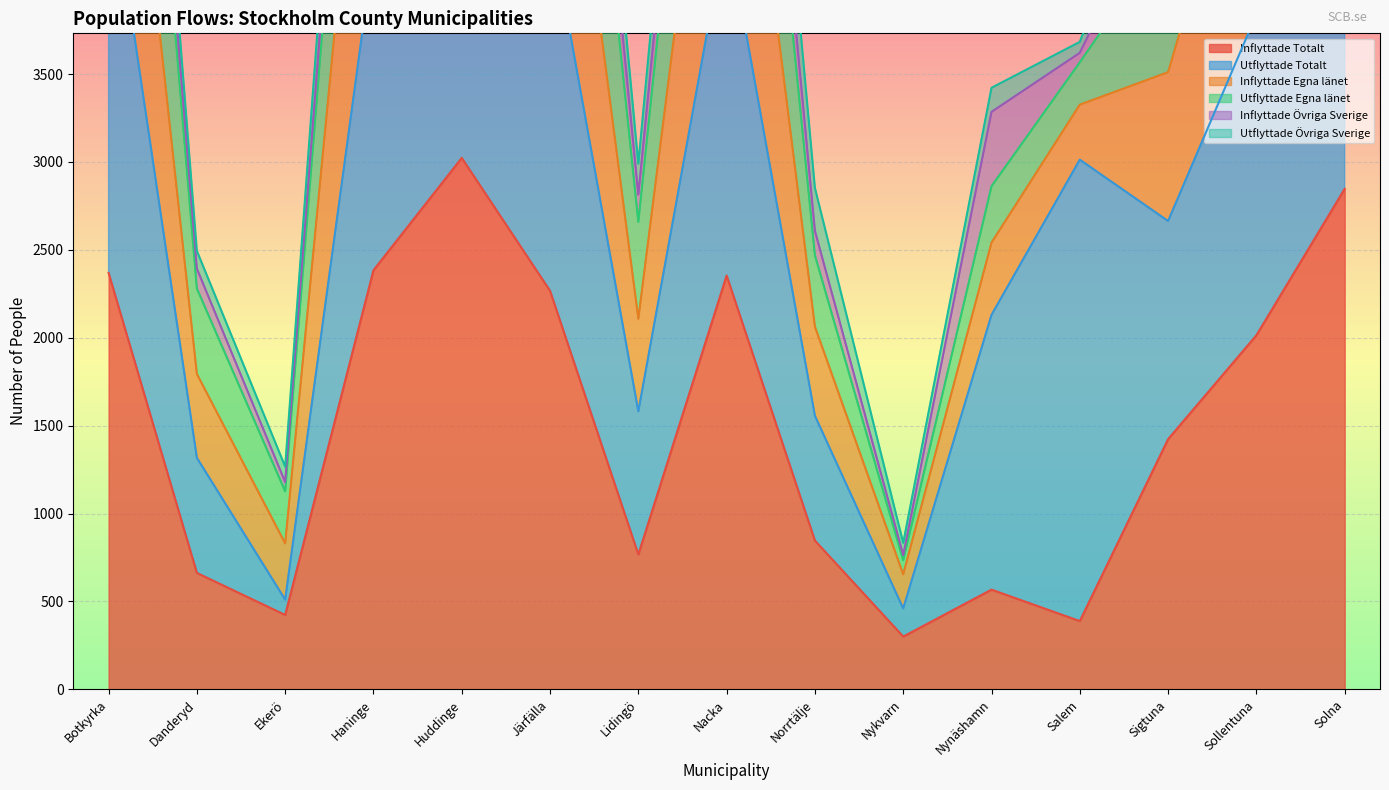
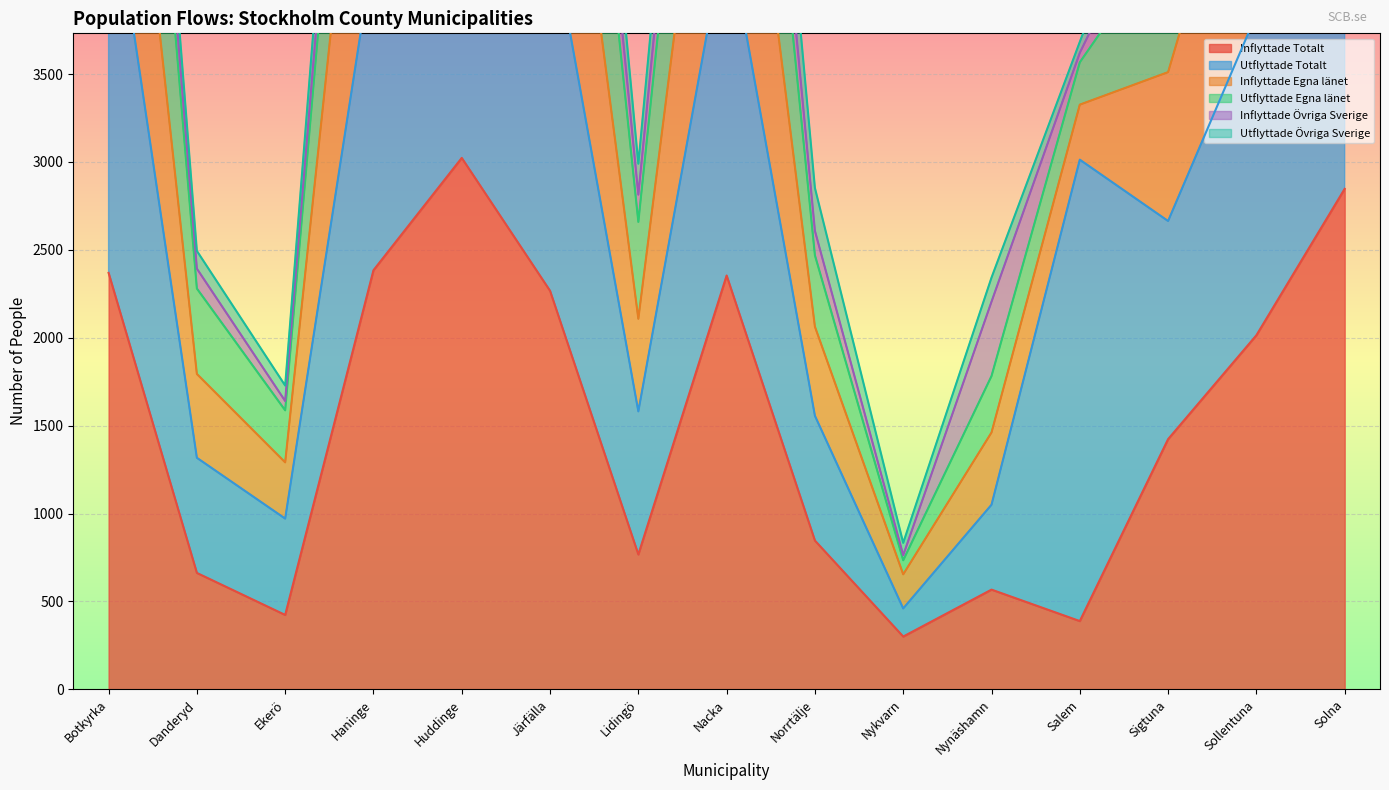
Utflyttade Totalt, Ekerö: 90 -> 550
Utflyttade Totalt, Nynäshamn: 1560 -> 480
